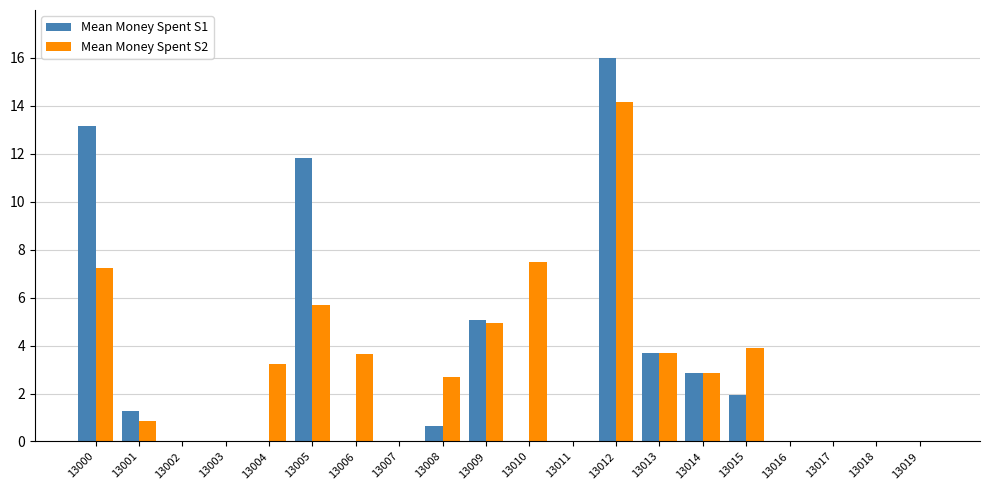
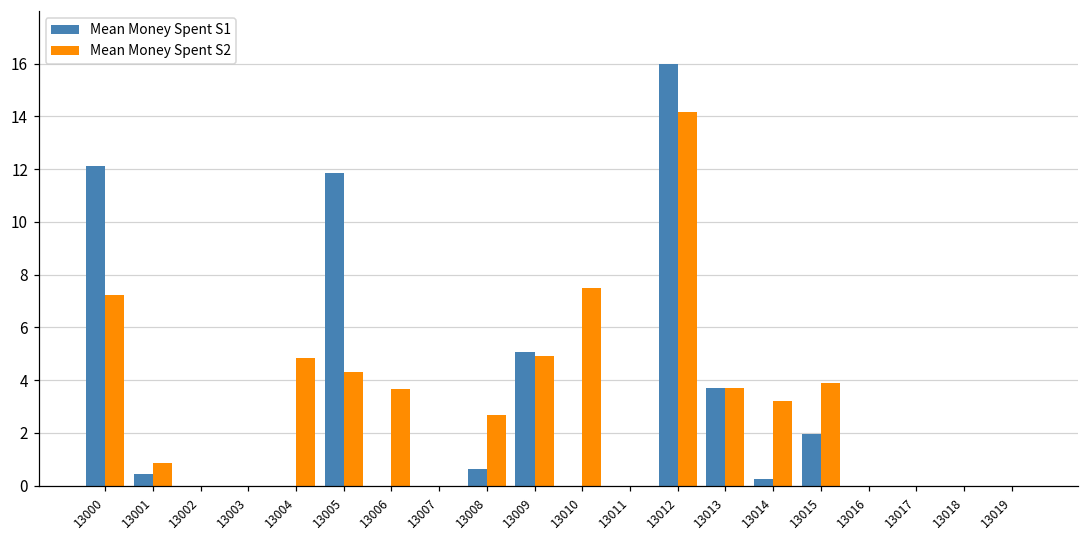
Mean Money Spent S1, 13000: 13.2 -> 12.1
Mean Money Spent S1, 13001: 1.3 -> 0.4
Mean Money Spent S2, 13004: 3.2 -> 4.8
Mean Money Spent S2, 13005: 5.7 -> 4.3
Mean Money Spent S1, 13014: 2.9 -> 0.3
Mean Money Spent S2, 13014: 2.9 -> 3.2
